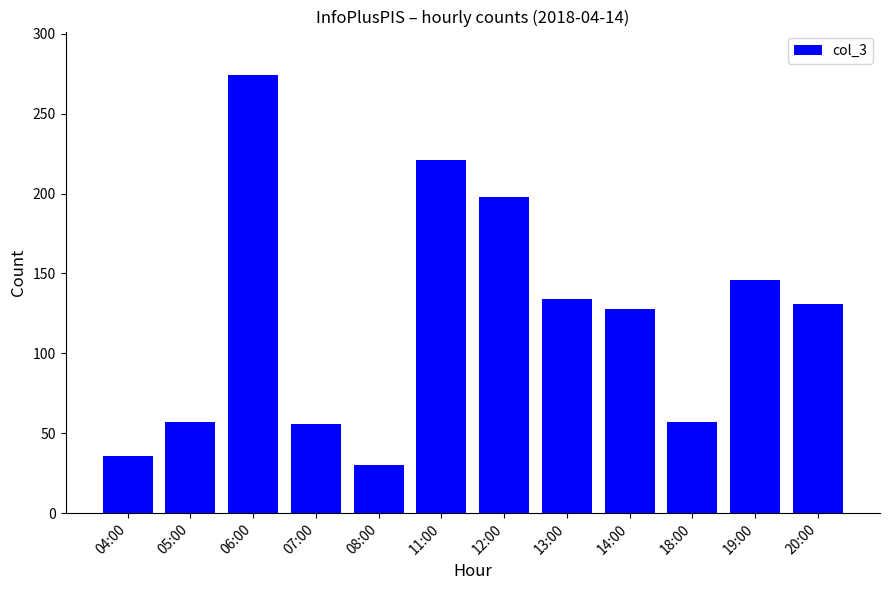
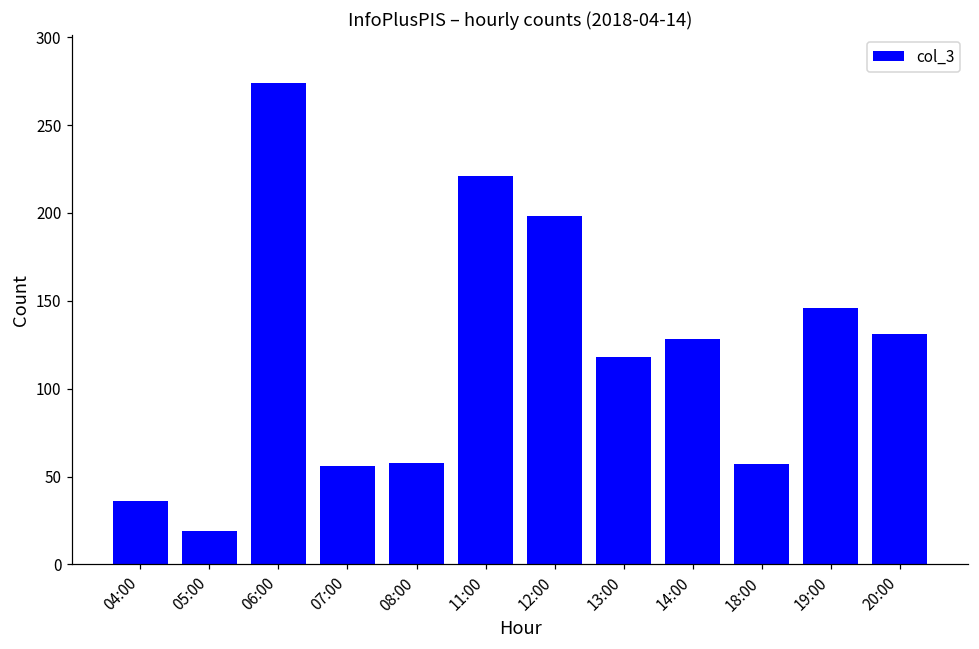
05:00: 57 -> 19
08:00: 30 -> 58
13:00: 134 -> 118
